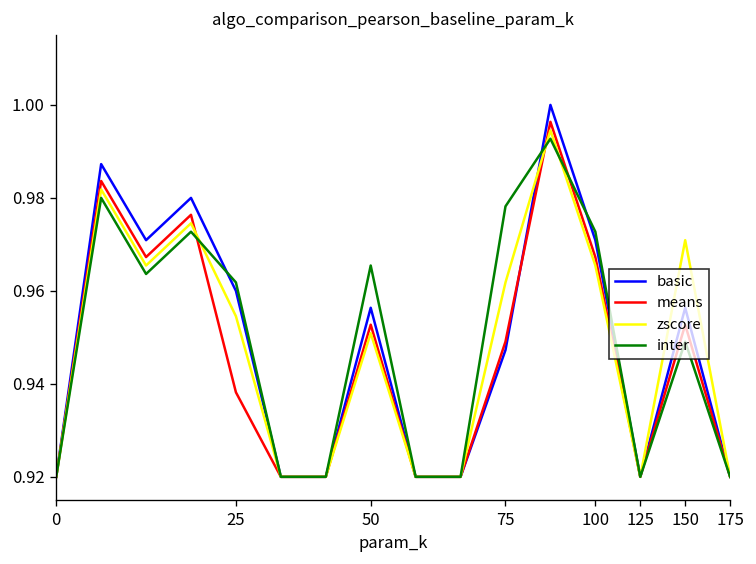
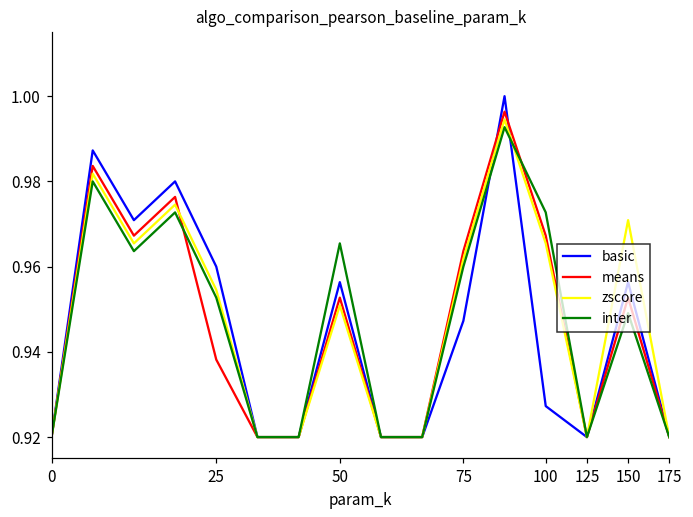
inter, 25: 0.962 -> 0.953
means, 75: 0.949 -> 0.964
inter, 75: 0.978 -> 0.960
basic, 100: 0.971 -> 0.927
